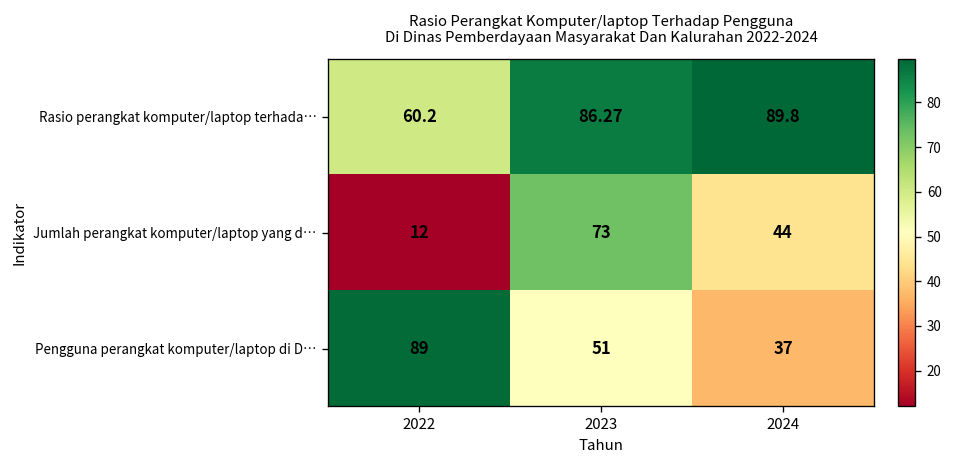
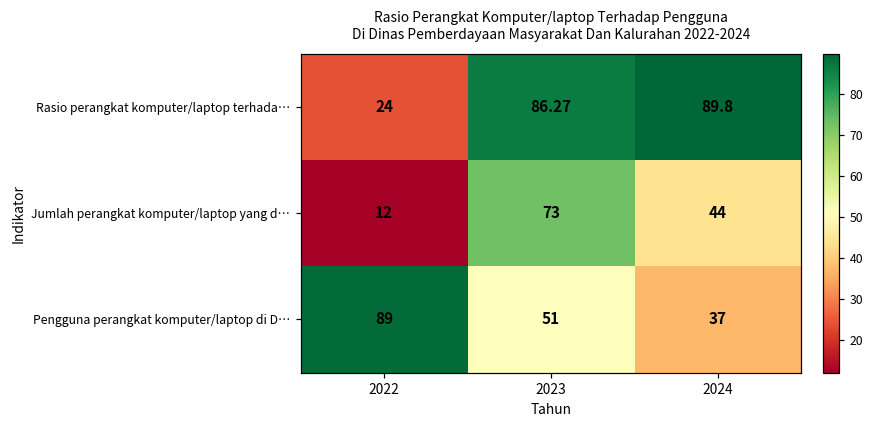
Rasio perangkat komputer/laptop terhada…, 2022: 60.2 -> 24
